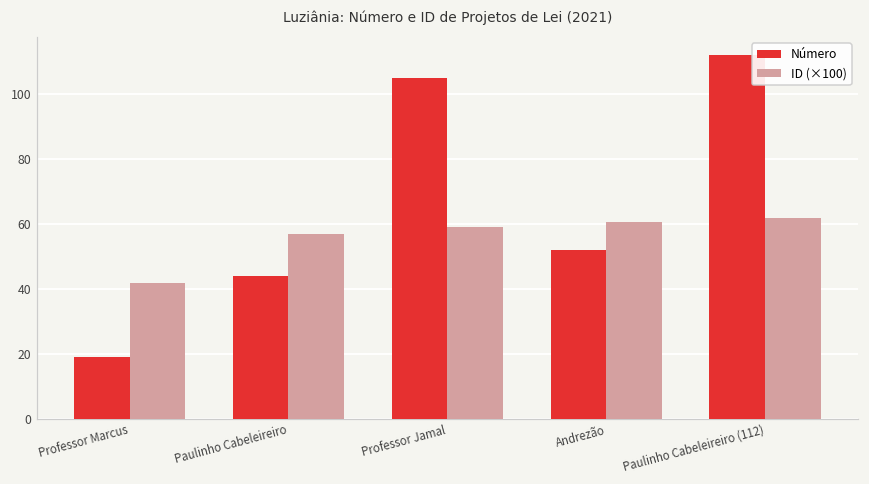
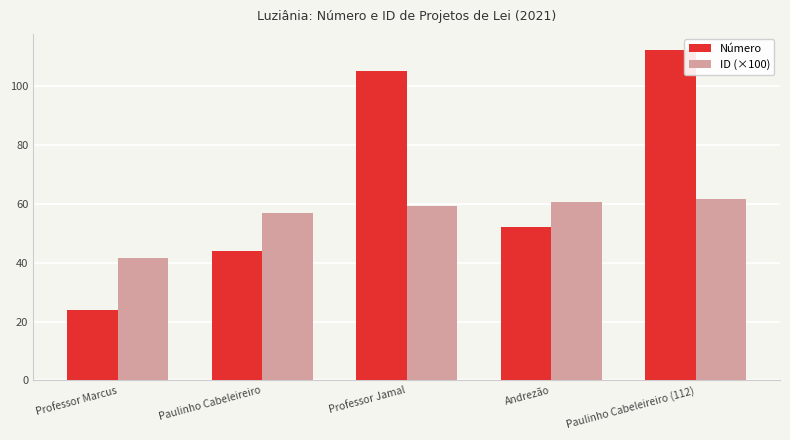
Número, Professor Marcus: 19 -> 24
